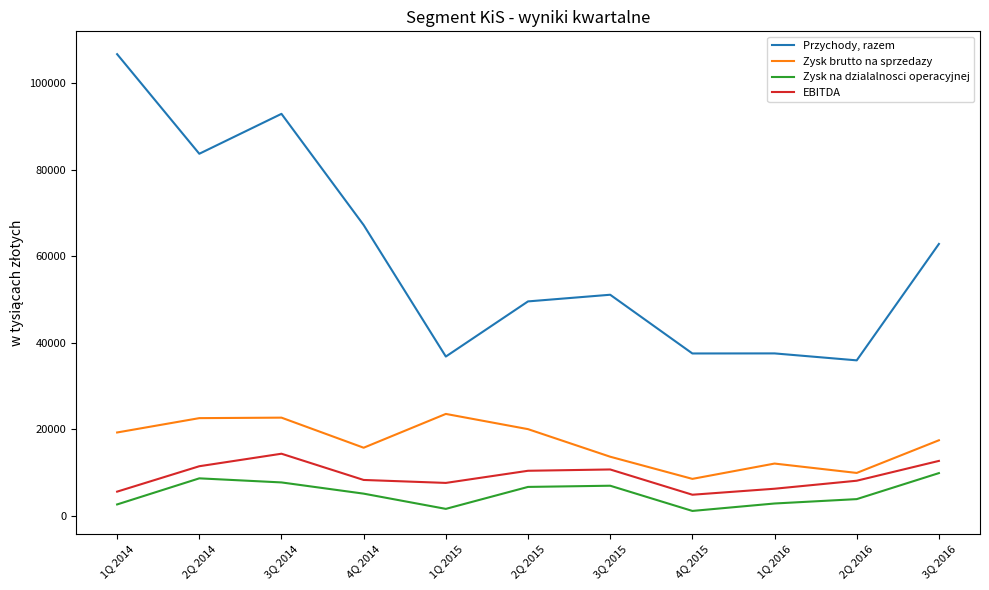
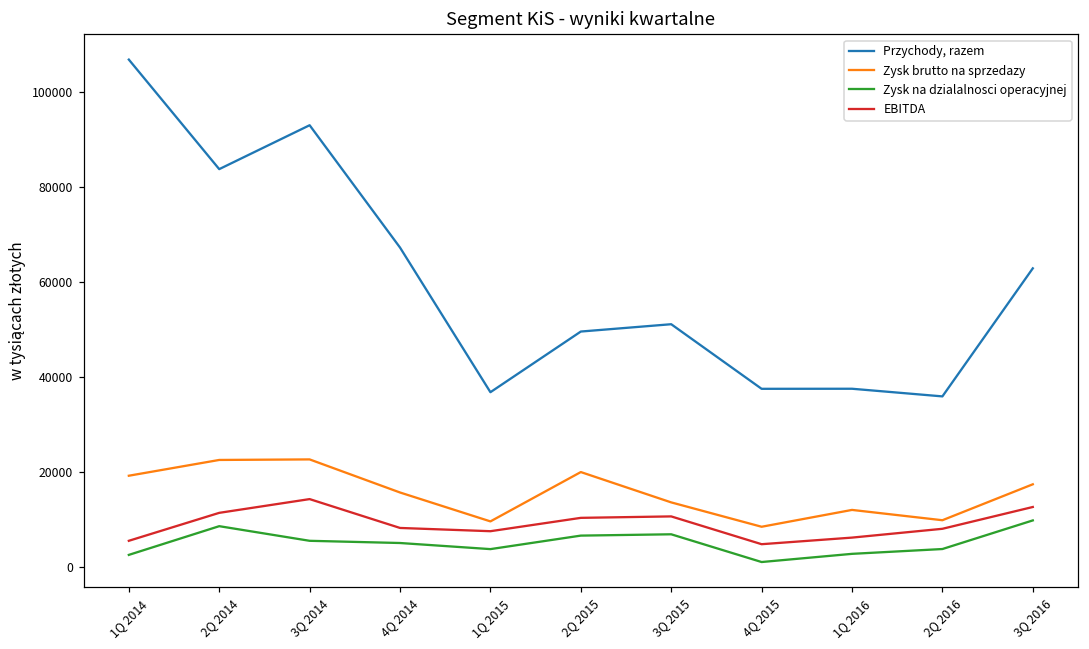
Zysk na dzialalnosci operacyjnej, 3Q 2014: 8000 -> 6000
Zysk brutto na sprzedazy, 1Q 2015: 24000 -> 10000
Zysk na dzialalnosci operacyjnej, 1Q 2015: 2000 -> 4000
